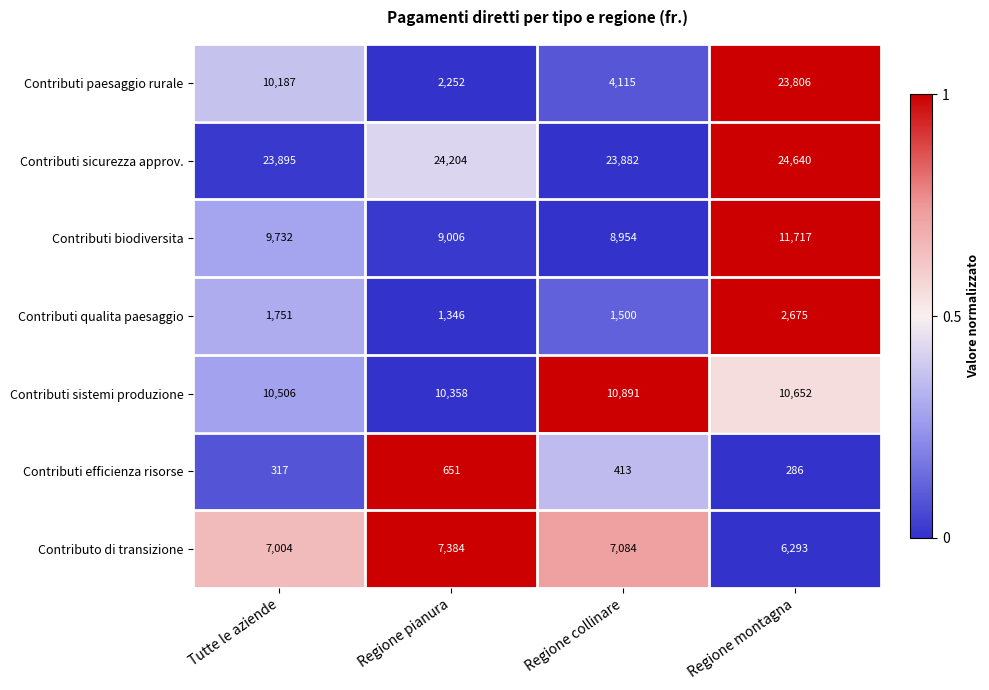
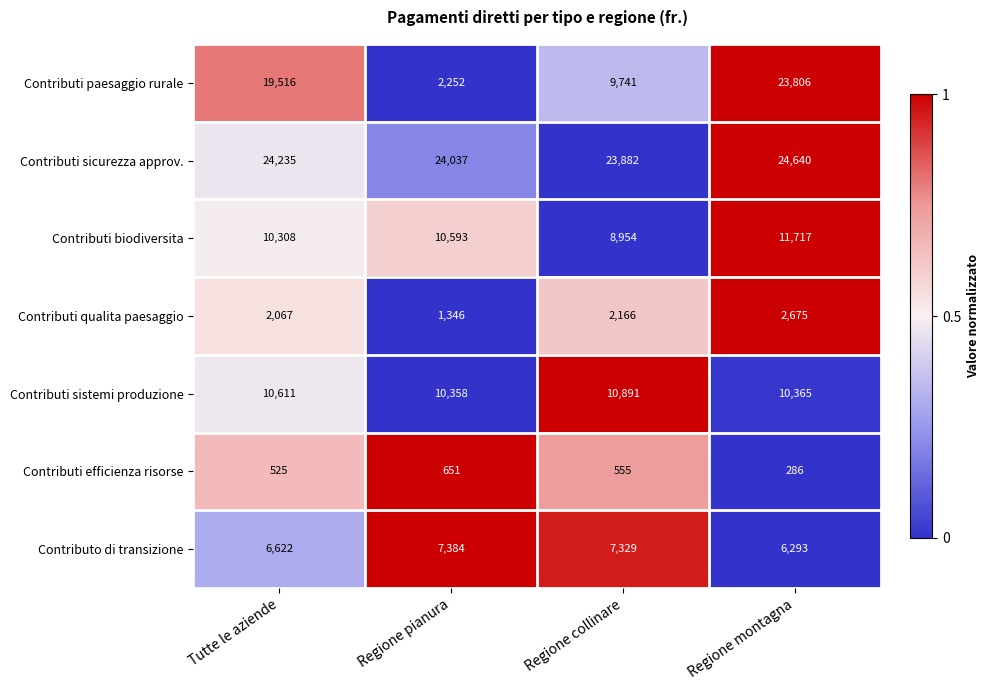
Contributi paesaggio rurale, Tutte le aziende: 10,187 -> 19,516
Contributi paesaggio rurale, Regione collinare: 4,115 -> 9,741
Contributi sicurezza approv., Tutte le aziende: 23,895 -> 24,235
Contributi sicurezza approv., Regione pianura: 24,204 -> 24,037
Contributi biodiversita, Tutte le aziende: 9,732 -> 10,308
Contributi biodiversita, Regione pianura: 9,006 -> 10,593
Contributi qualita paesaggio, Tutte le aziende: 1,751 -> 2,067
Contributi qualita paesaggio, Regione collinare: 1,500 -> 2,166
Contributi sistemi produzione, Tutte le aziende: 10,506 -> 10,611
Contributi sistemi produzione, Regione montagna: 10,652 -> 10,365
Contributi efficienza risorse, Tutte le aziende: 317 -> 525
Contributi efficienza risorse, Regione collinare: 413 -> 555
Contributo di transizione, Tutte le aziende: 7,004 -> 6,622
Contributo di transizione, Regione collinare: 7,084 -> 7,329
